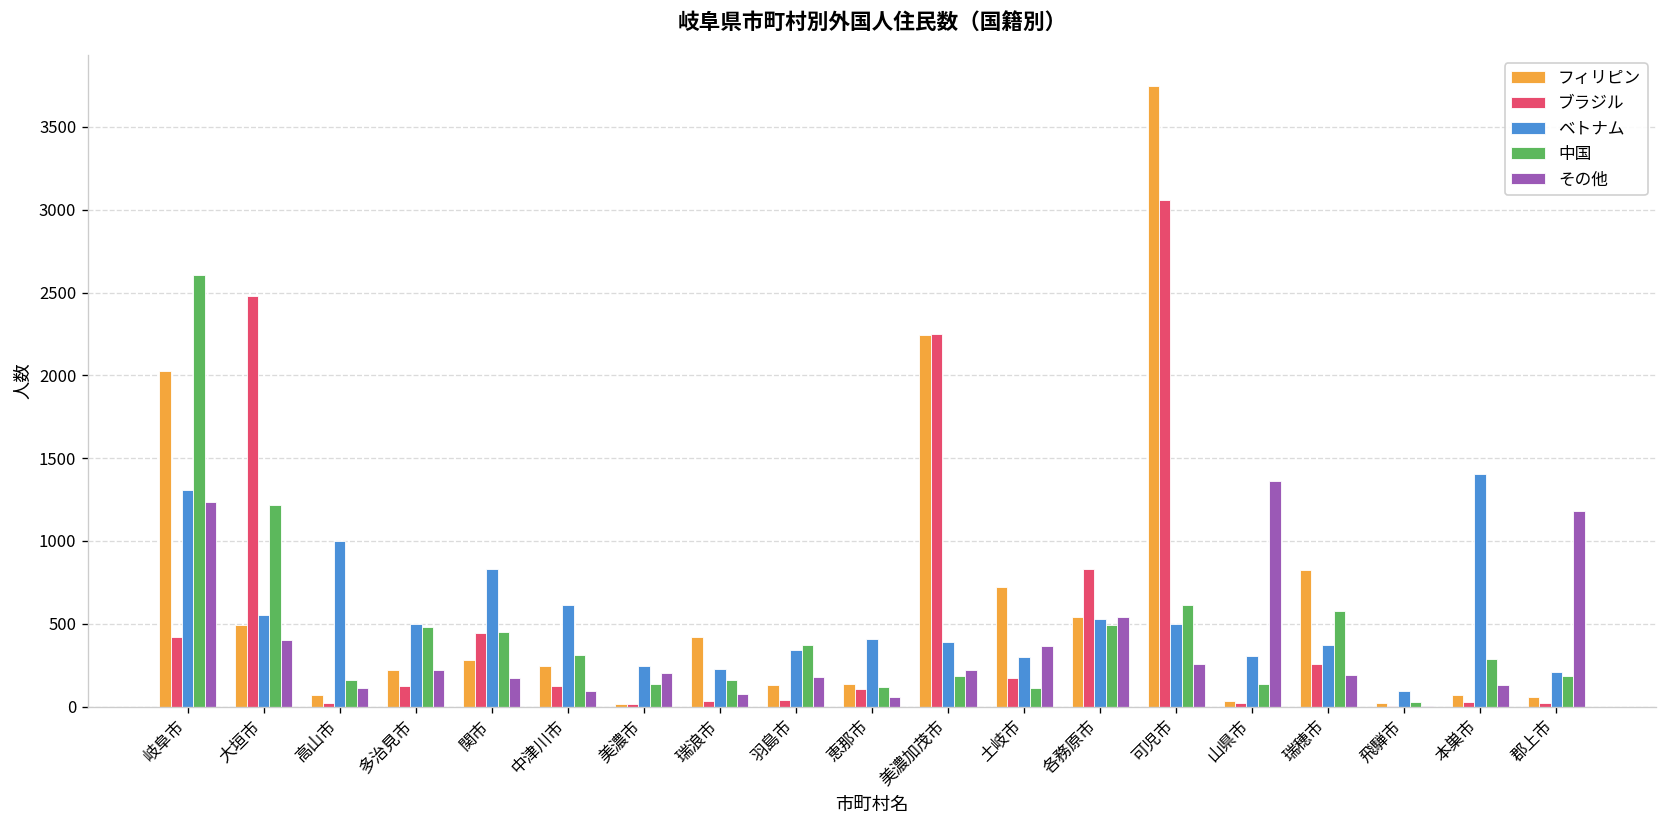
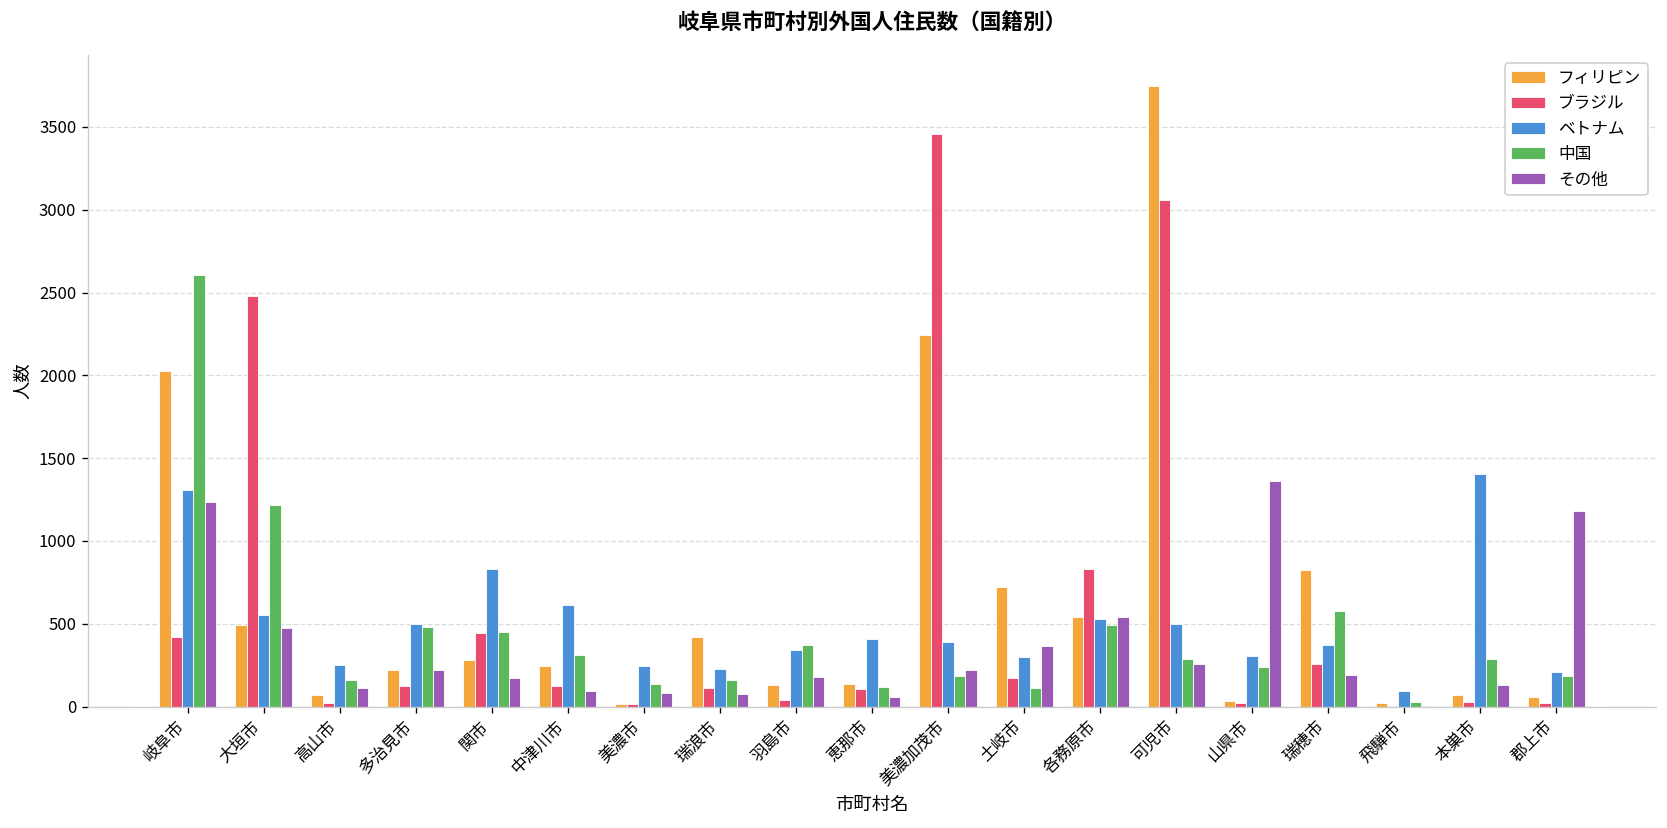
その他, 大垣市: 400 -> 470
ベトナム, 高山市: 1000 -> 250
その他, 美濃市: 200 -> 80
ブラジル, 瑞浪市: 30 -> 110
ブラジル, 美濃加茂市: 2250 -> 3460
中国, 可児市: 610 -> 290
中国, 山県市: 140 -> 240
